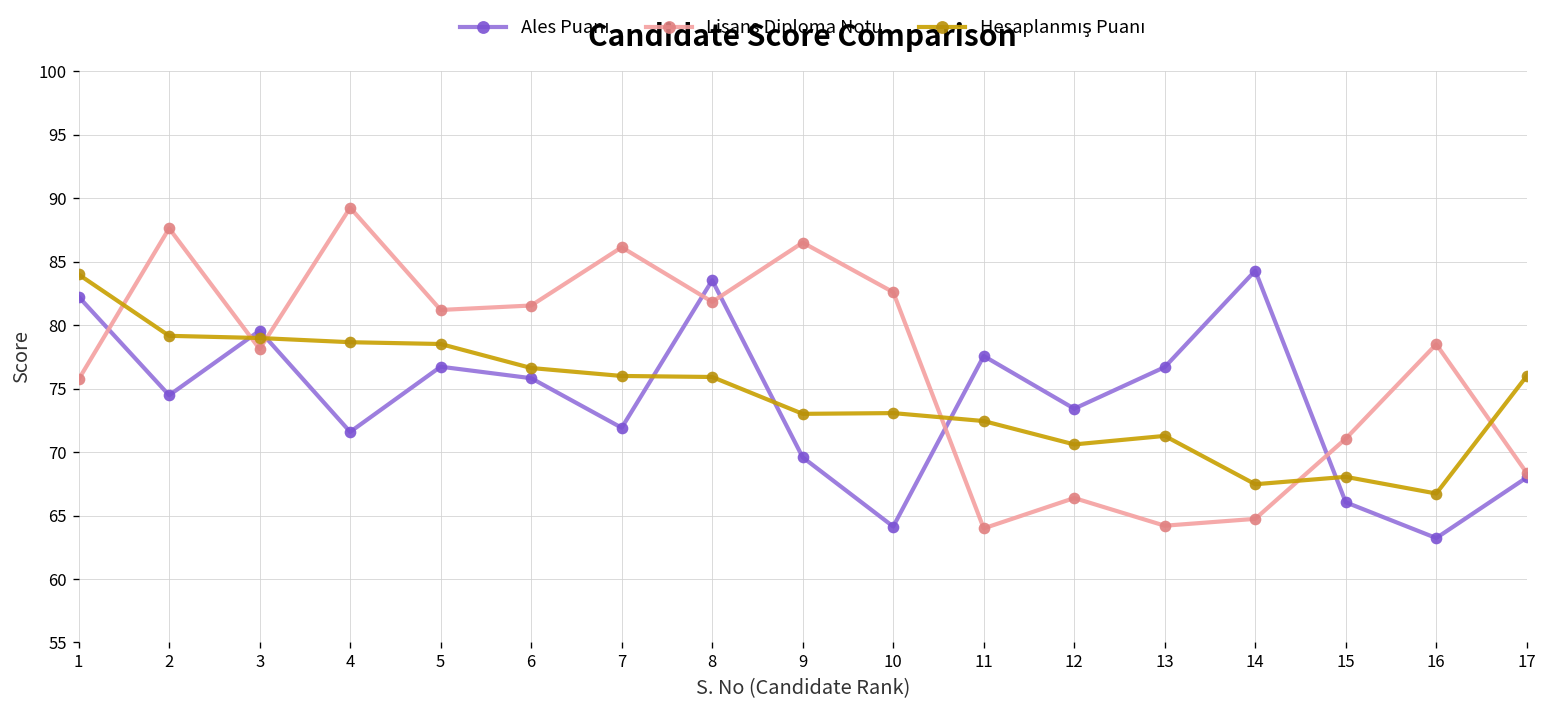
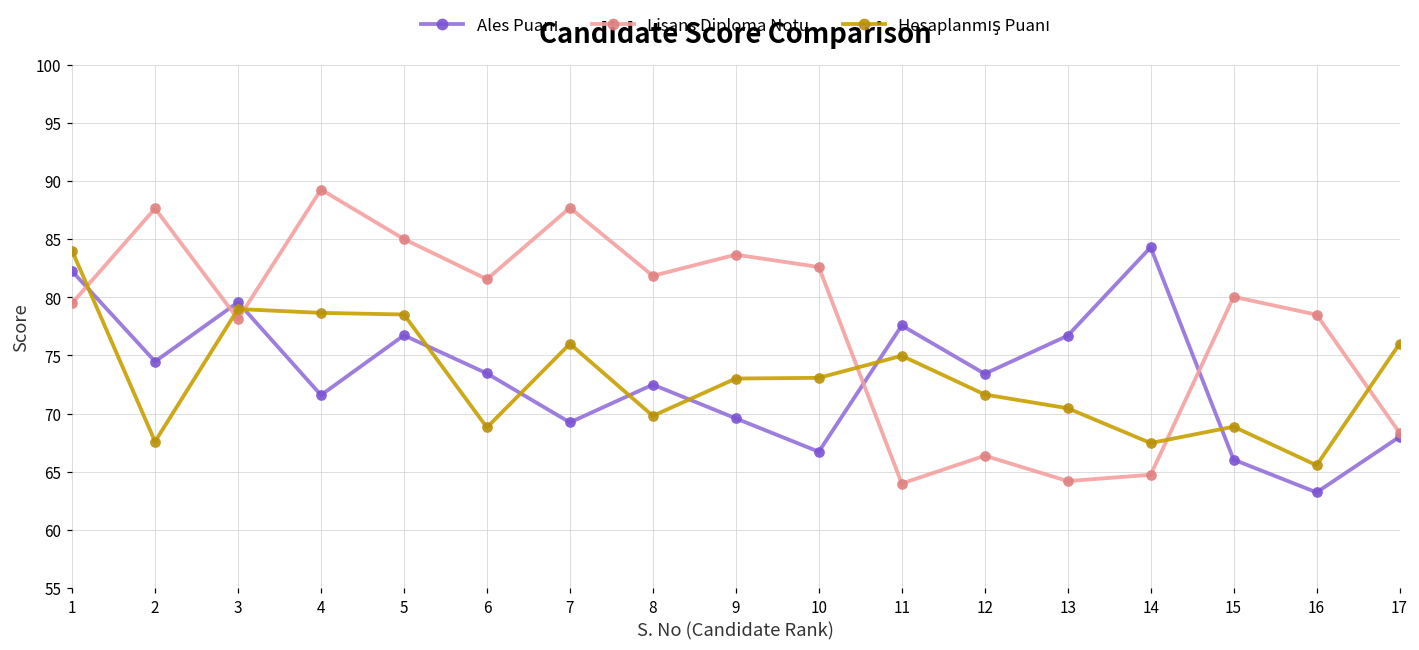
Lisans Diploma Notu, 1: 75.7 -> 79.5
Hesaplanmış Puanı, 2: 79.2 -> 67.6
Lisans Diploma Notu, 5: 81.2 -> 85.0
Ales Puanı, 6: 75.8 -> 73.5
Hesaplanmış Puanı, 6: 76.6 -> 68.8
Ales Puanı, 7: 71.9 -> 69.2
Lisans Diploma Notu, 7: 86.1 -> 87.7
Ales Puanı, 8: 83.5 -> 72.5
Hesaplanmış Puanı, 8: 75.9 -> 69.8
Lisans Diploma Notu, 9: 86.5 -> 83.7
Ales Puanı, 10: 64.1 -> 66.7
Hesaplanmış Puanı, 11: 72.4 -> 75.0
Hesaplanmış Puanı, 12: 70.6 -> 71.6
Hesaplanmış Puanı, 13: 71.3 -> 70.5
Lisans Diploma Notu, 15: 71.1 -> 80.0
Hesaplanmış Puanı, 15: 68.1 -> 68.9
Hesaplanmış Puanı, 16: 66.7 -> 65.6
